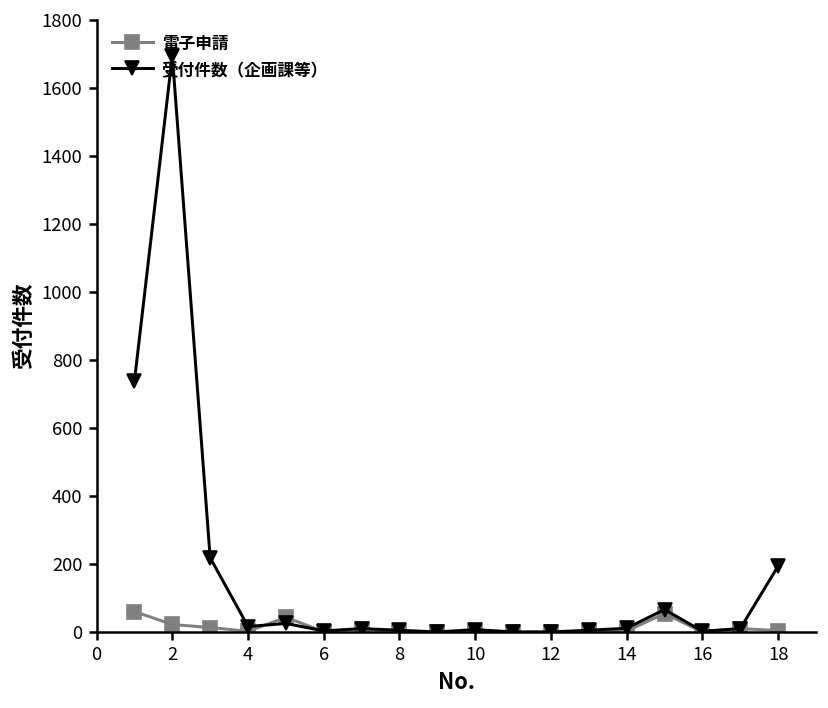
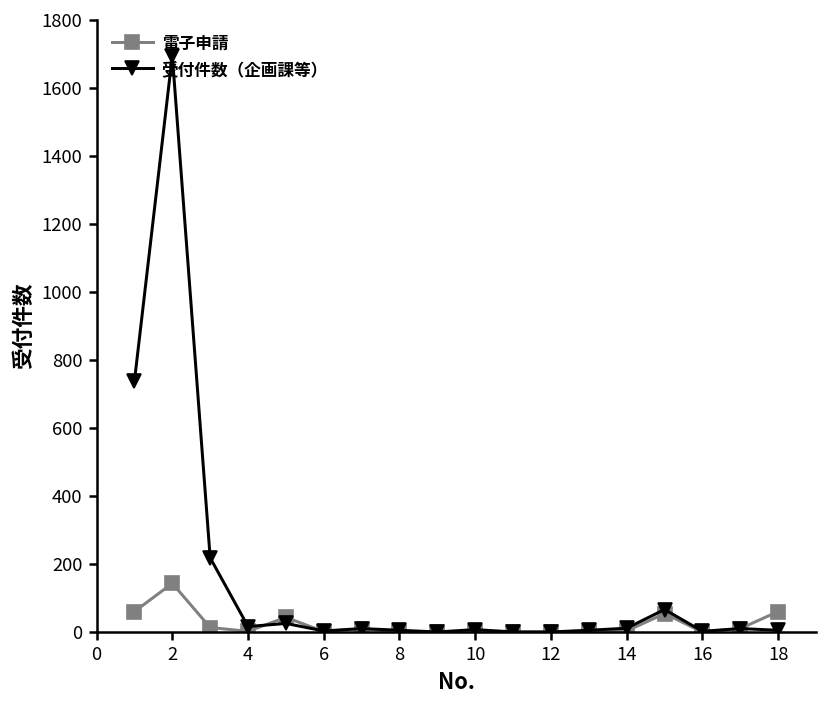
電子申請, 2: 20 -> 140
電子申請, 18: 0 -> 60
受付件数（企画課等）, 18: 190 -> 10
